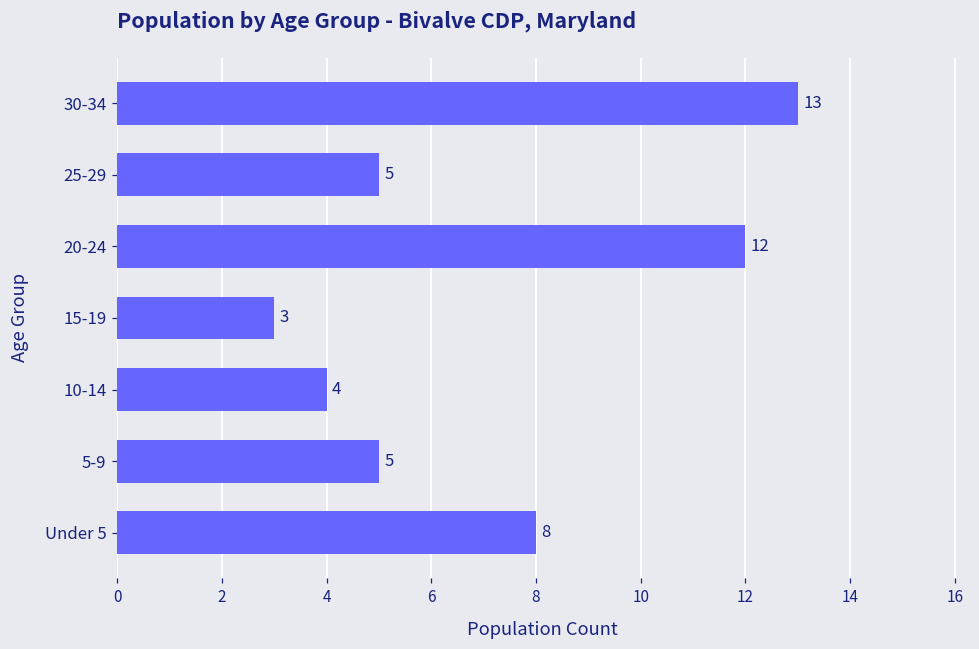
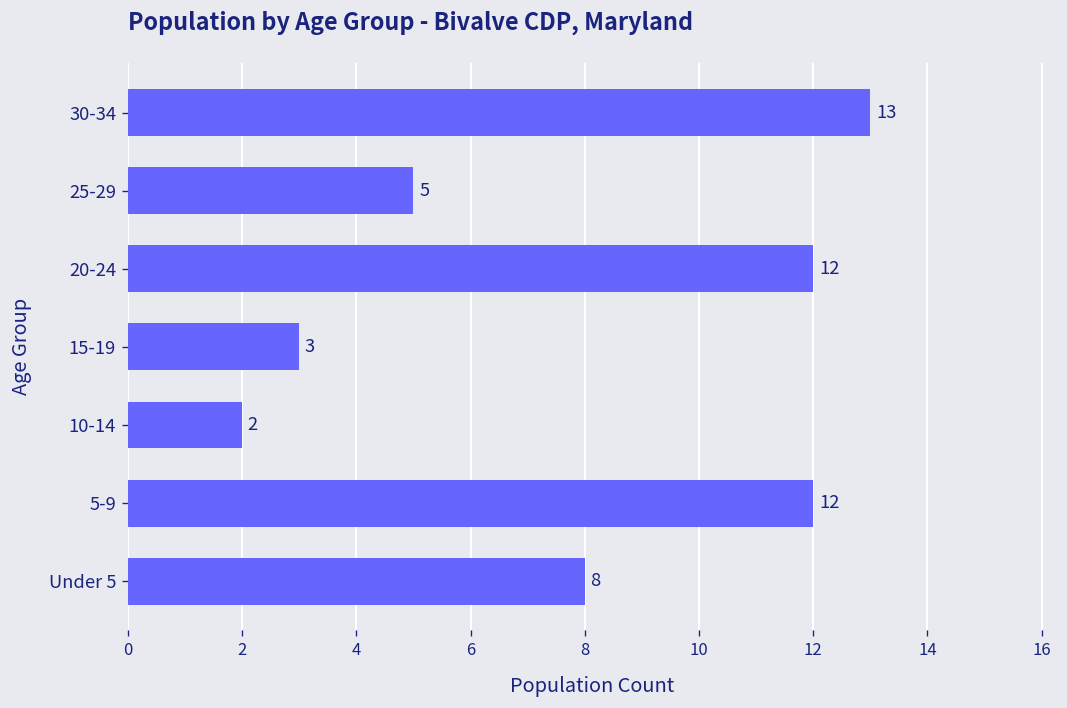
10-14: 4 -> 2
5-9: 5 -> 12
